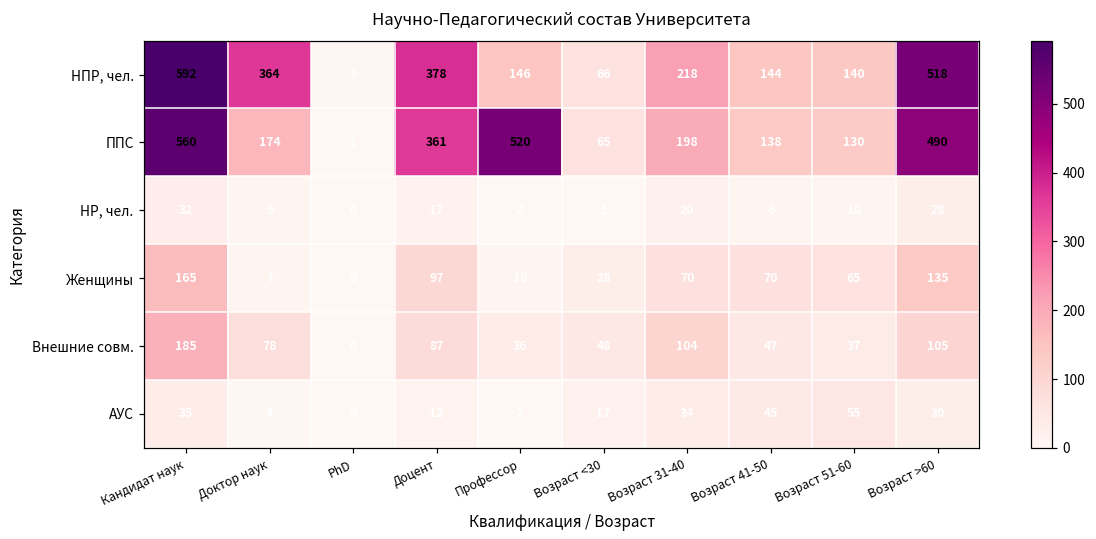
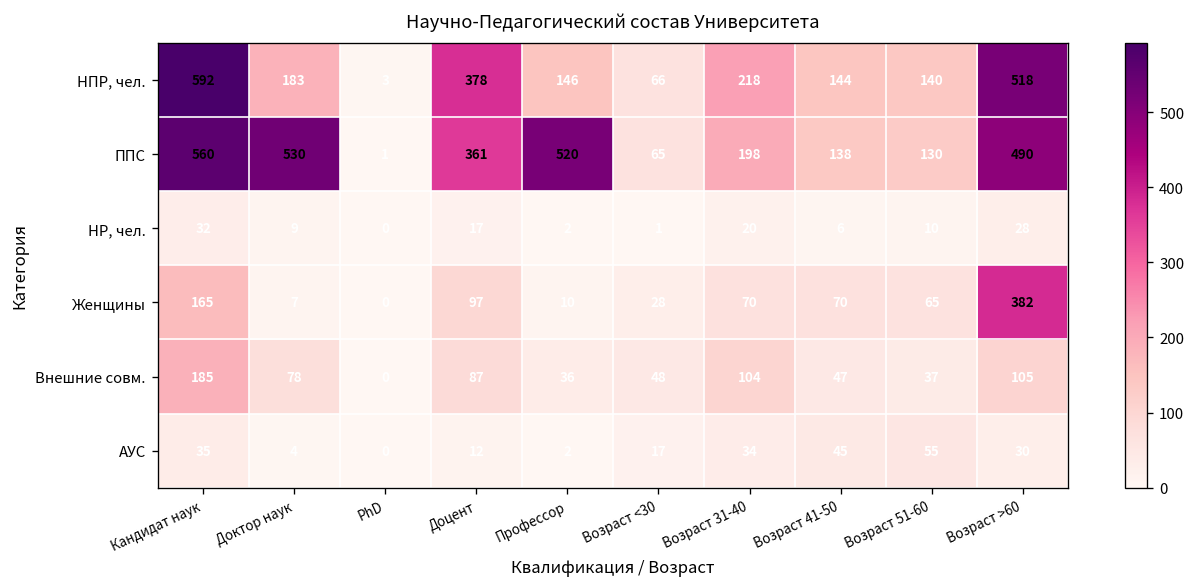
НПР, чел., Доктор наук: 364 -> 183
ППС, Доктор наук: 174 -> 530
Женщины, Возраст >60: 135 -> 382
